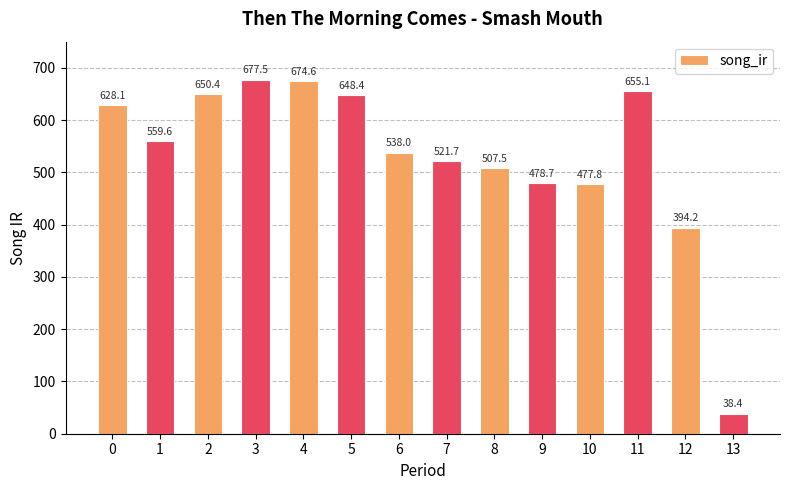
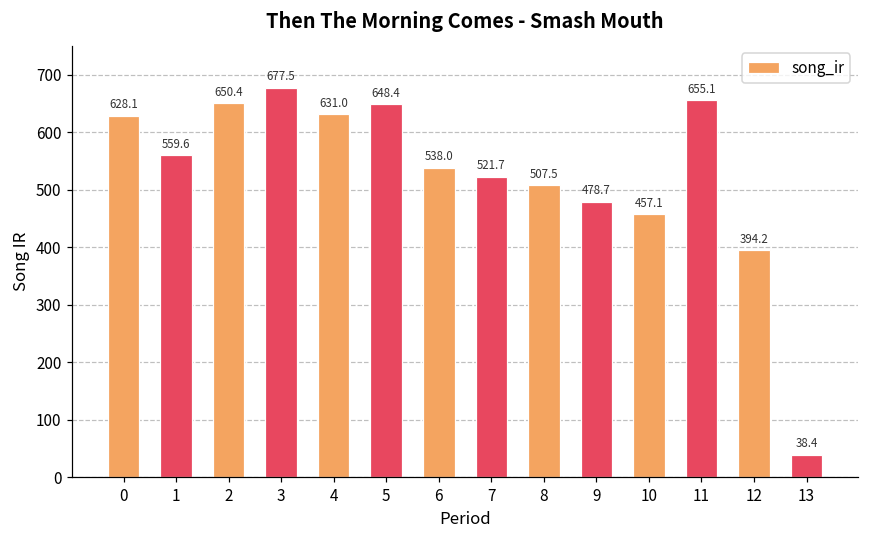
4: 674.6 -> 631.0
10: 477.8 -> 457.1
